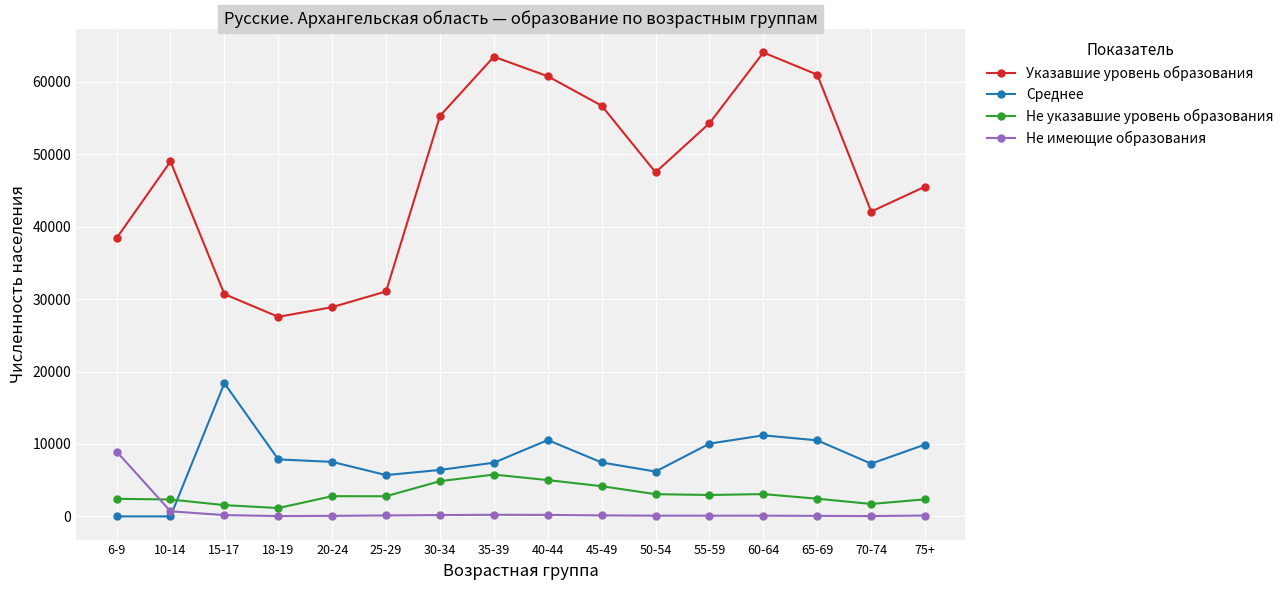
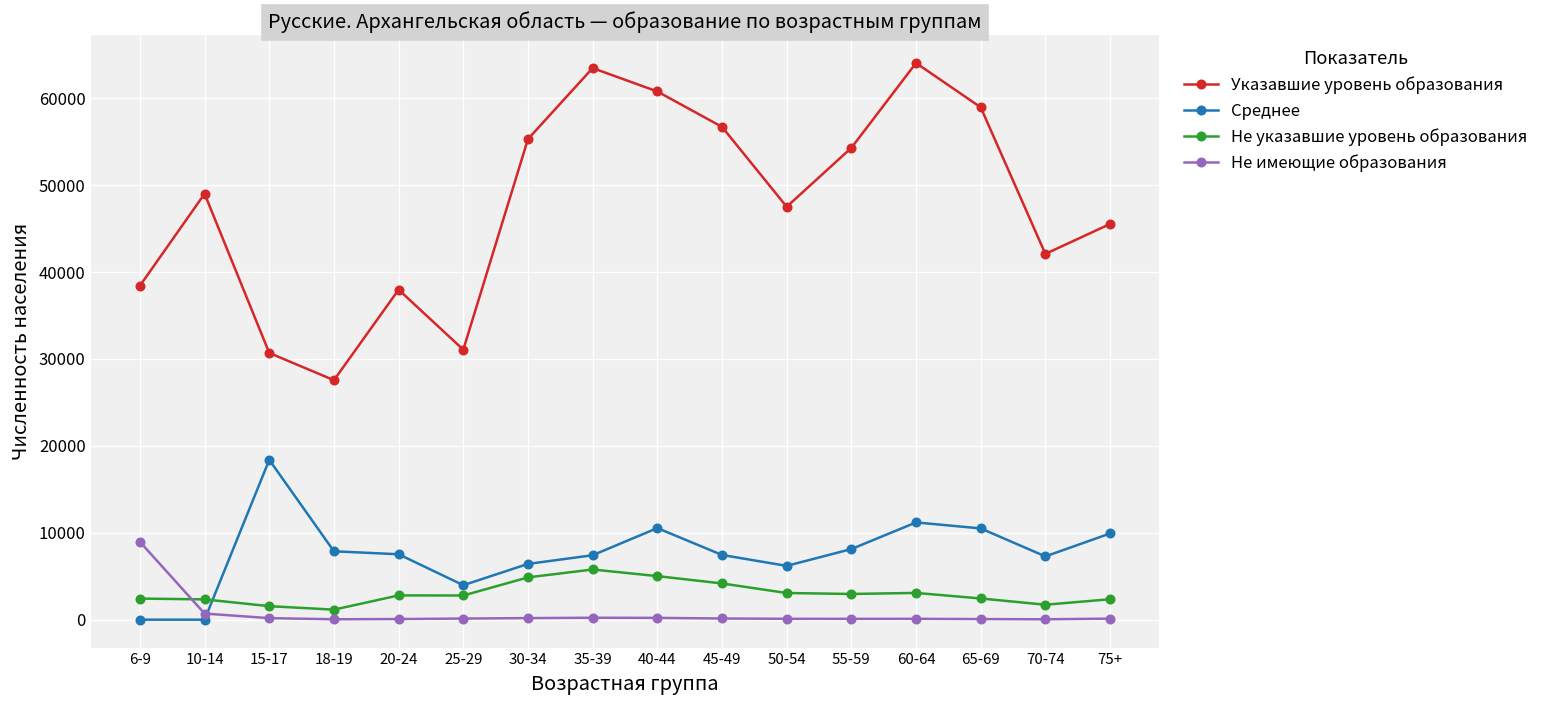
Указавшие уровень образования, 20-24: 29000 -> 38000
Среднее, 25-29: 6000 -> 4000
Среднее, 55-59: 10000 -> 8000
Указавшие уровень образования, 65-69: 61000 -> 59000
